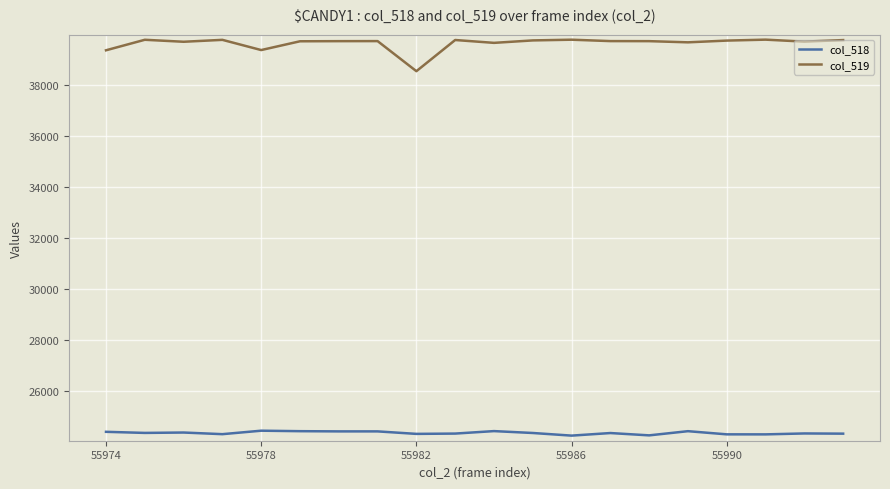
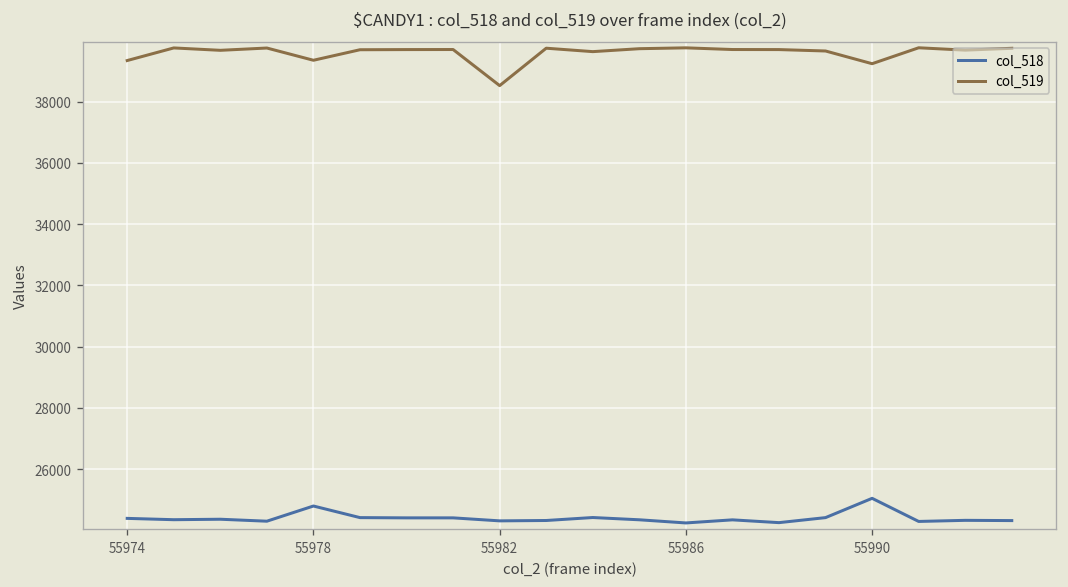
col_518, 55978: 24400 -> 24800
col_518, 55990: 24300 -> 25000
col_519, 55990: 39700 -> 39200
